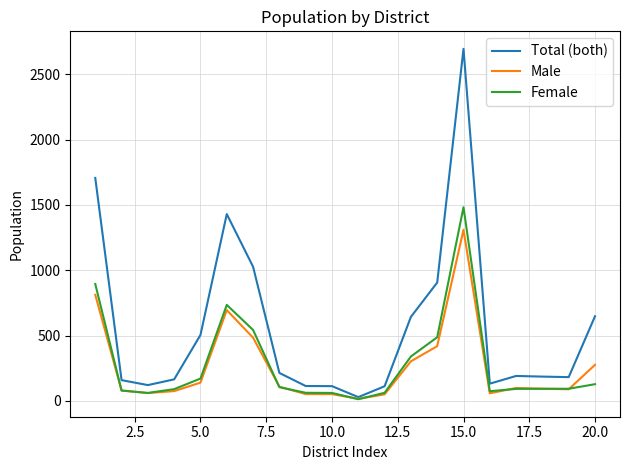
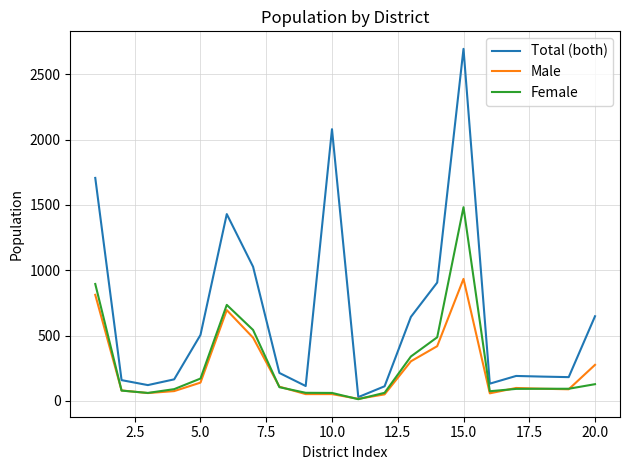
Total (both), 10.0: 110 -> 2080
Male, 15.0: 1310 -> 930
